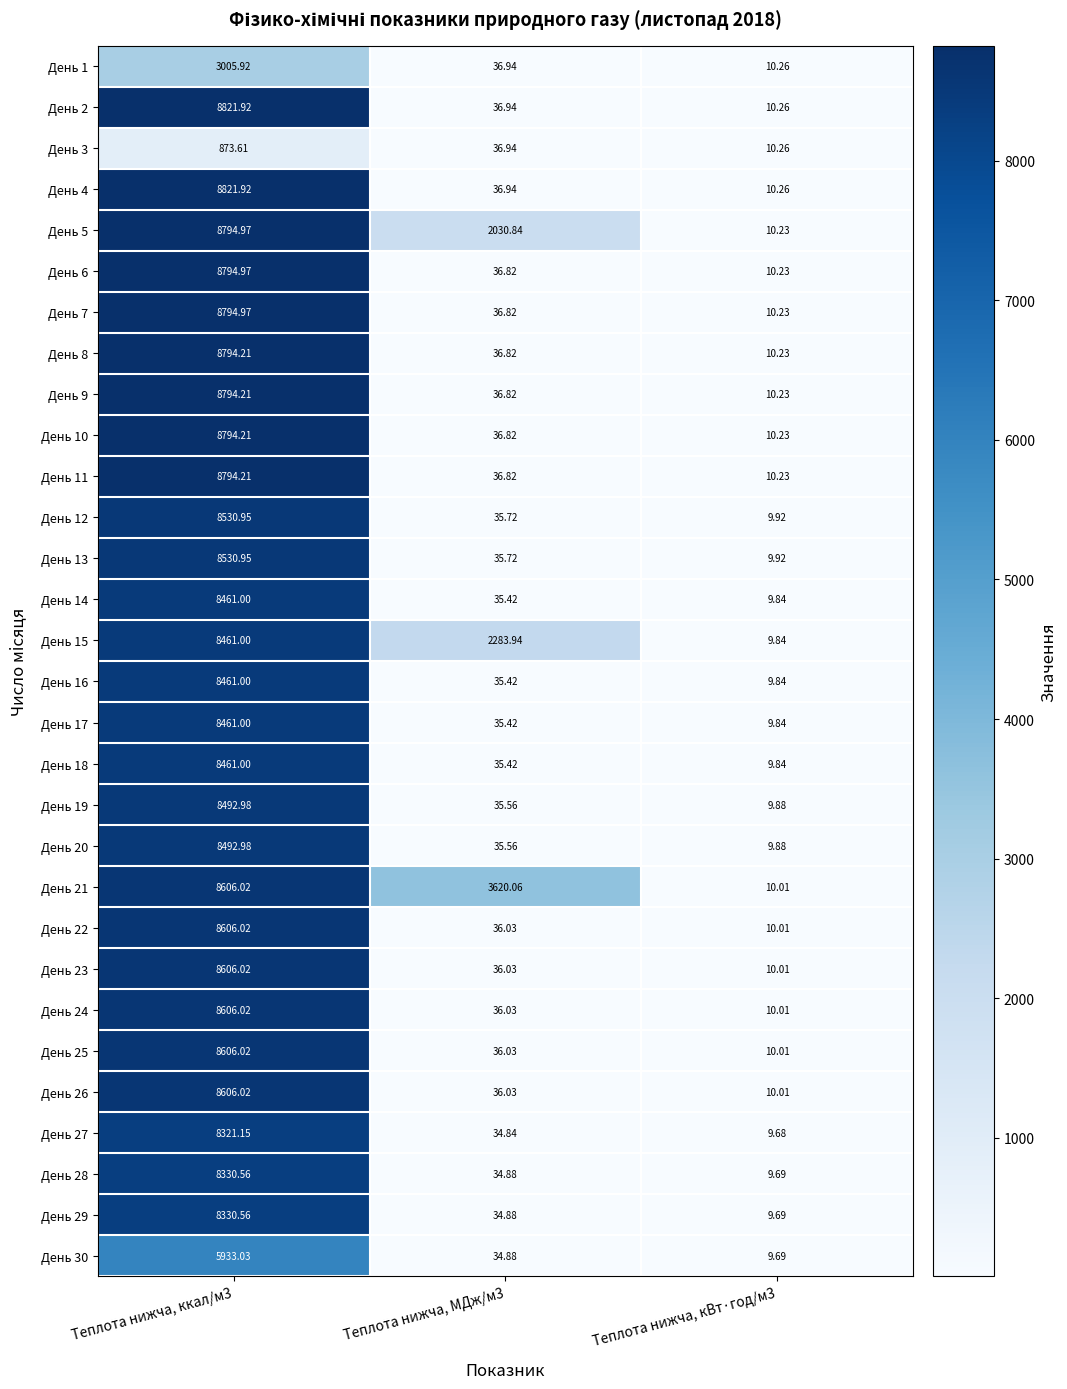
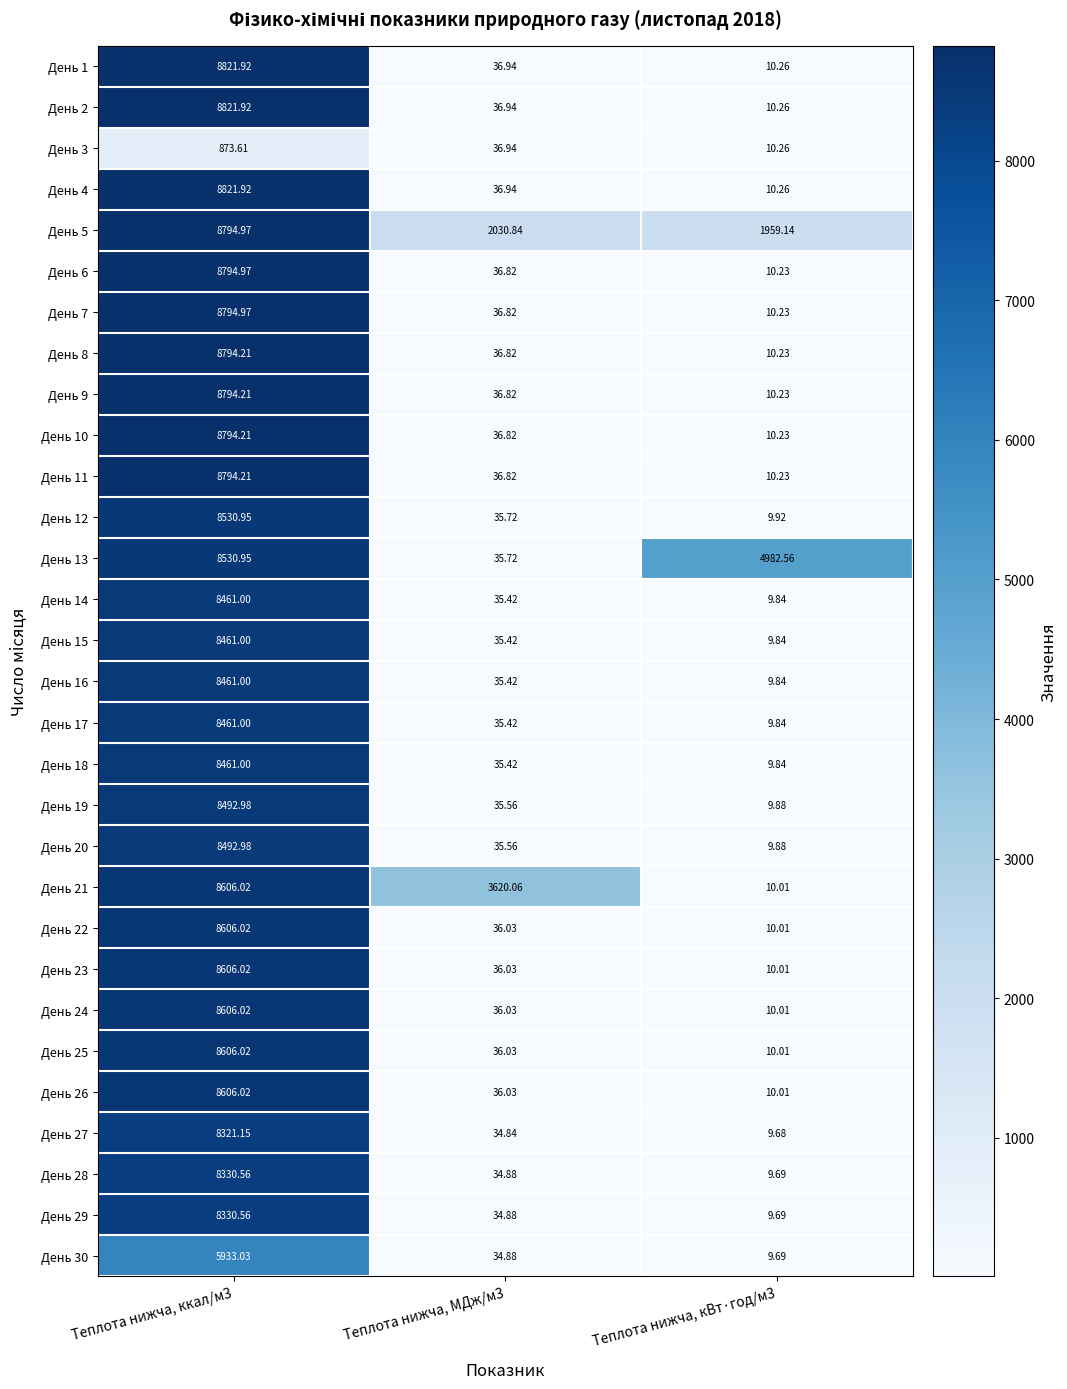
День 1, Теплота нижча, ккал/м3: 3005.92 -> 8821.92
День 5, Теплота нижча, кВт·год/м3: 10.23 -> 1959.14
День 13, Теплота нижча, кВт·год/м3: 9.92 -> 4982.56
День 15, Теплота нижча, МДж/м3: 2283.94 -> 35.42
